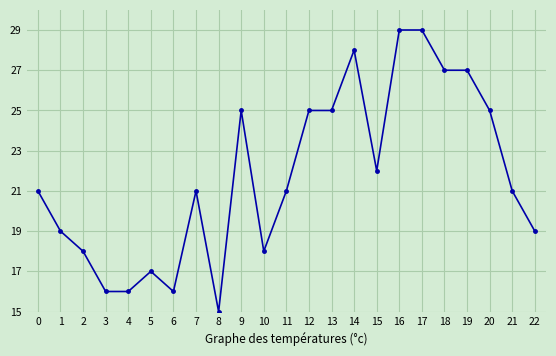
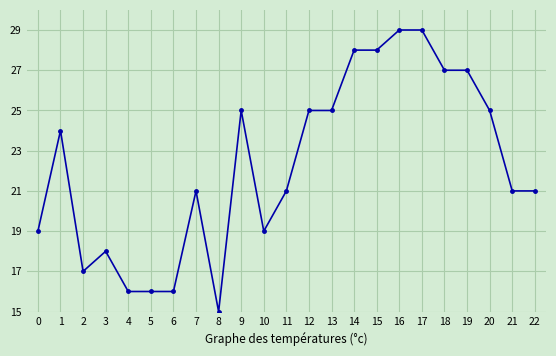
0: 21 -> 19
1: 19 -> 24
2: 18 -> 17
3: 16 -> 18
5: 17 -> 16
10: 18 -> 19
15: 22 -> 28
22: 19 -> 21
